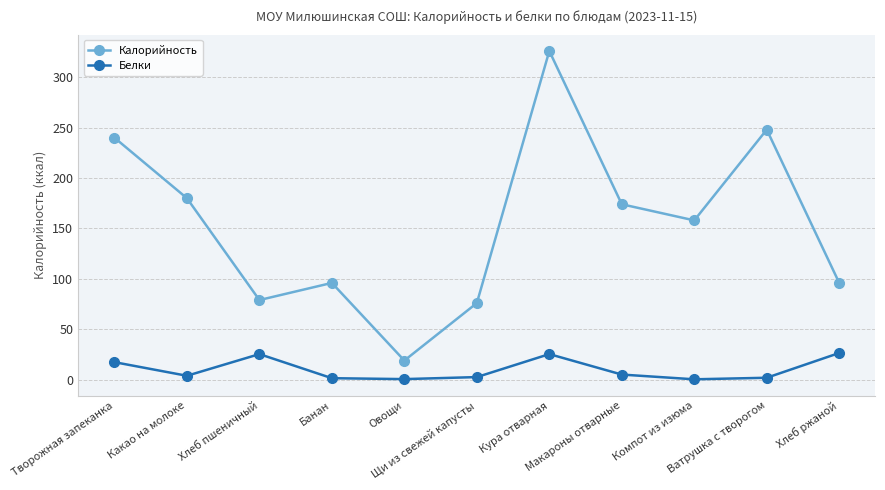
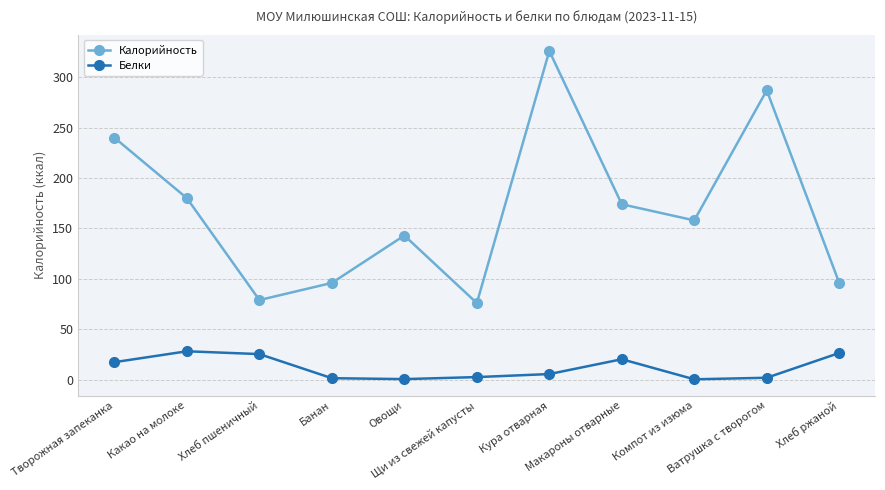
Белки, Какао на молоке: 4 -> 28
Калорийность, Овощи: 19 -> 143
Белки, Кура отварная: 25 -> 6
Белки, Макароны отварные: 5 -> 20
Калорийность, Ватрушка с творогом: 248 -> 287
